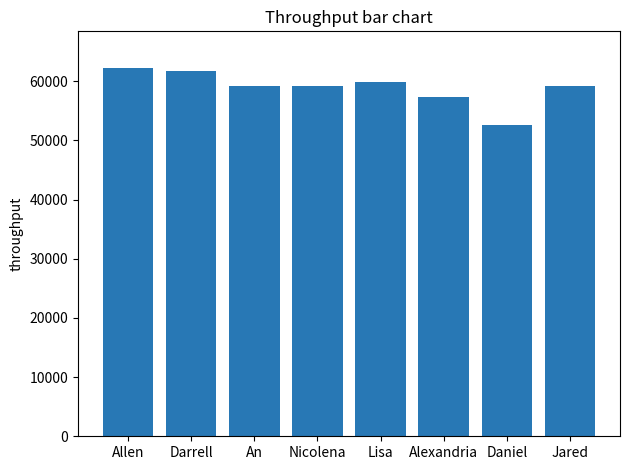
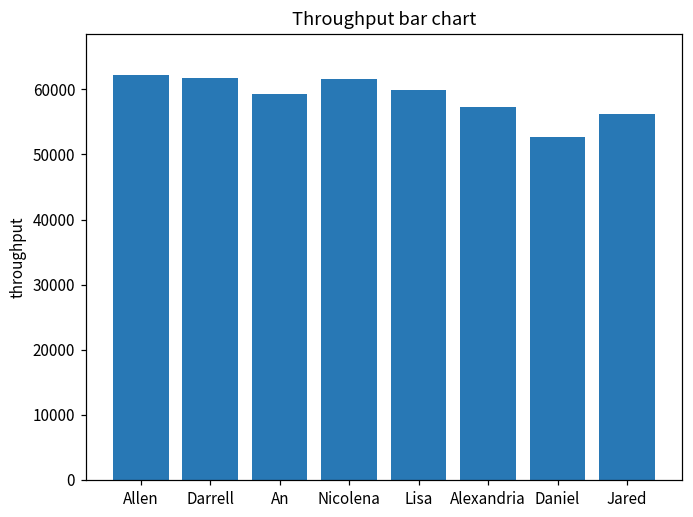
Nicolena: 59000 -> 62000
Jared: 59000 -> 56000
